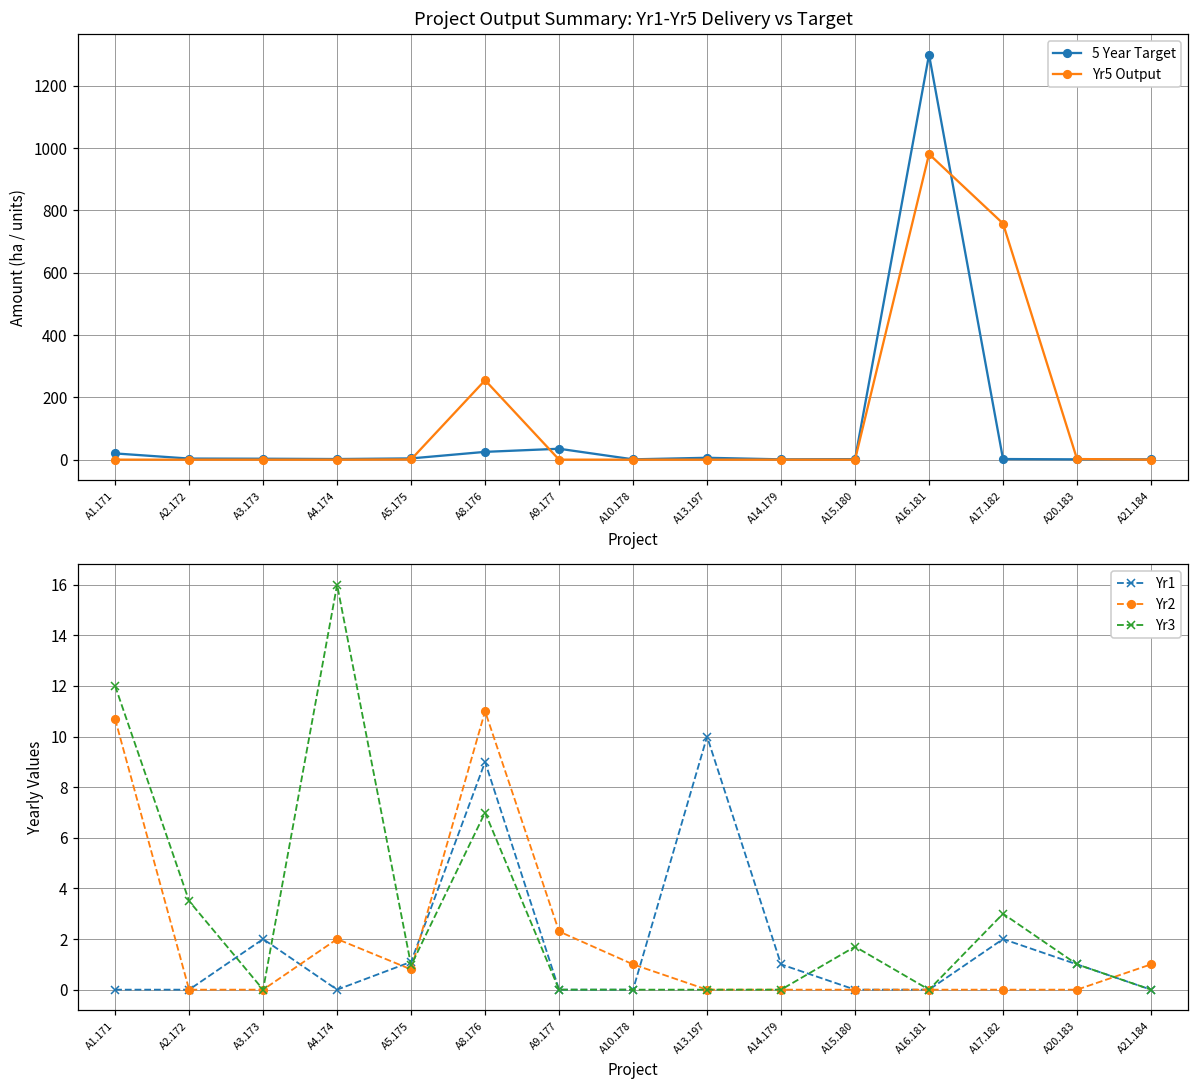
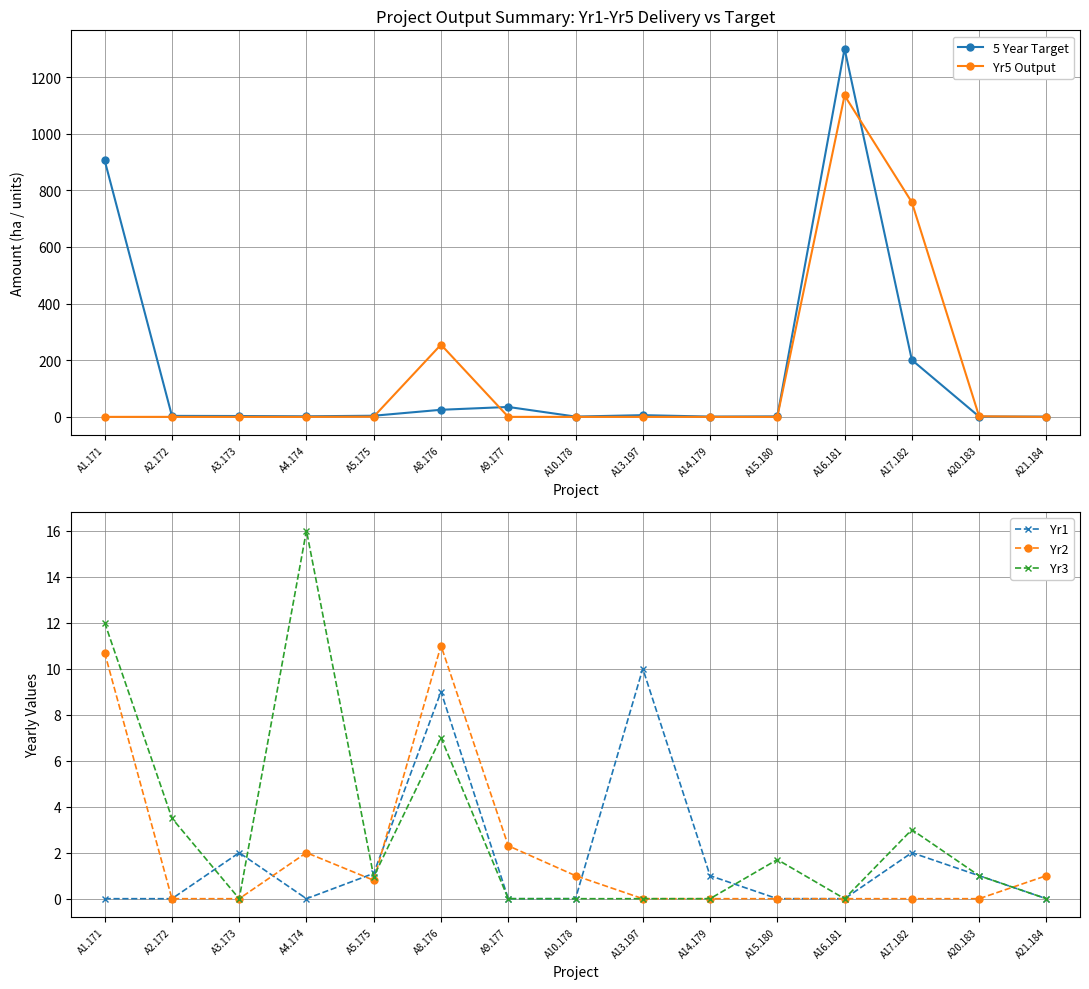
Project Output Summary: Yr1-Yr5 Delivery vs Target, 5 Year Target, A1.171: 20 -> 910
Project Output Summary: Yr1-Yr5 Delivery vs Target, Yr5 Output, A16.181: 980 -> 1140
Project Output Summary: Yr1-Yr5 Delivery vs Target, 5 Year Target, A17.182: 0 -> 200
